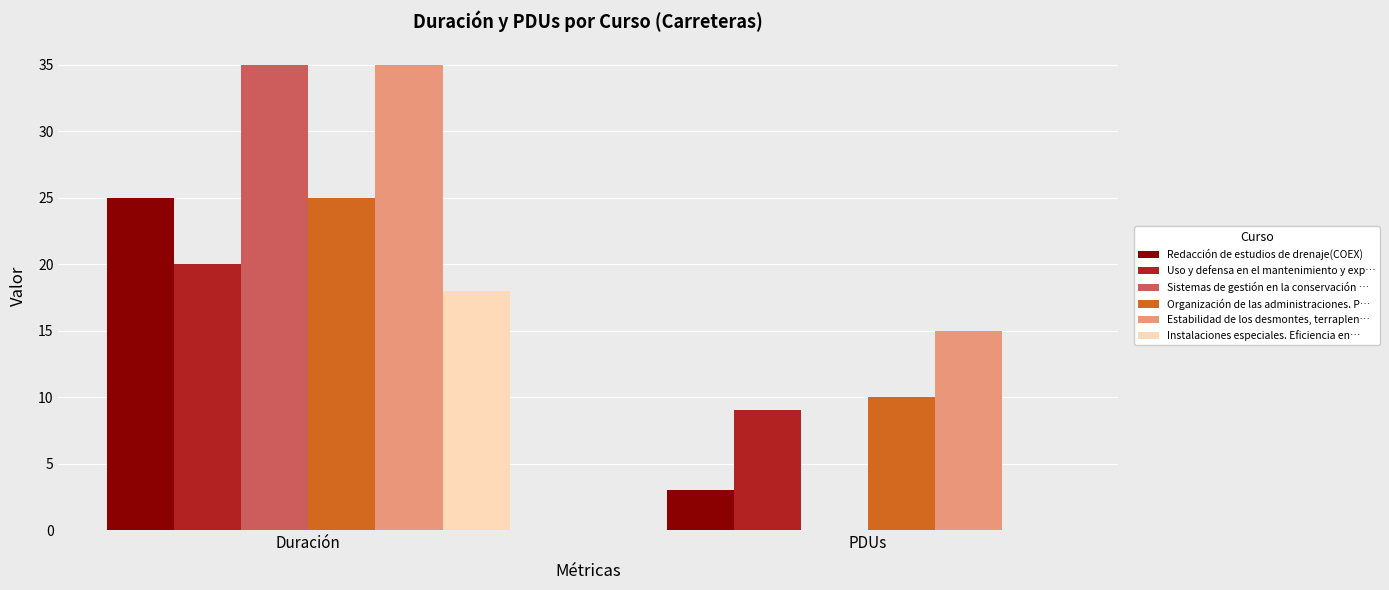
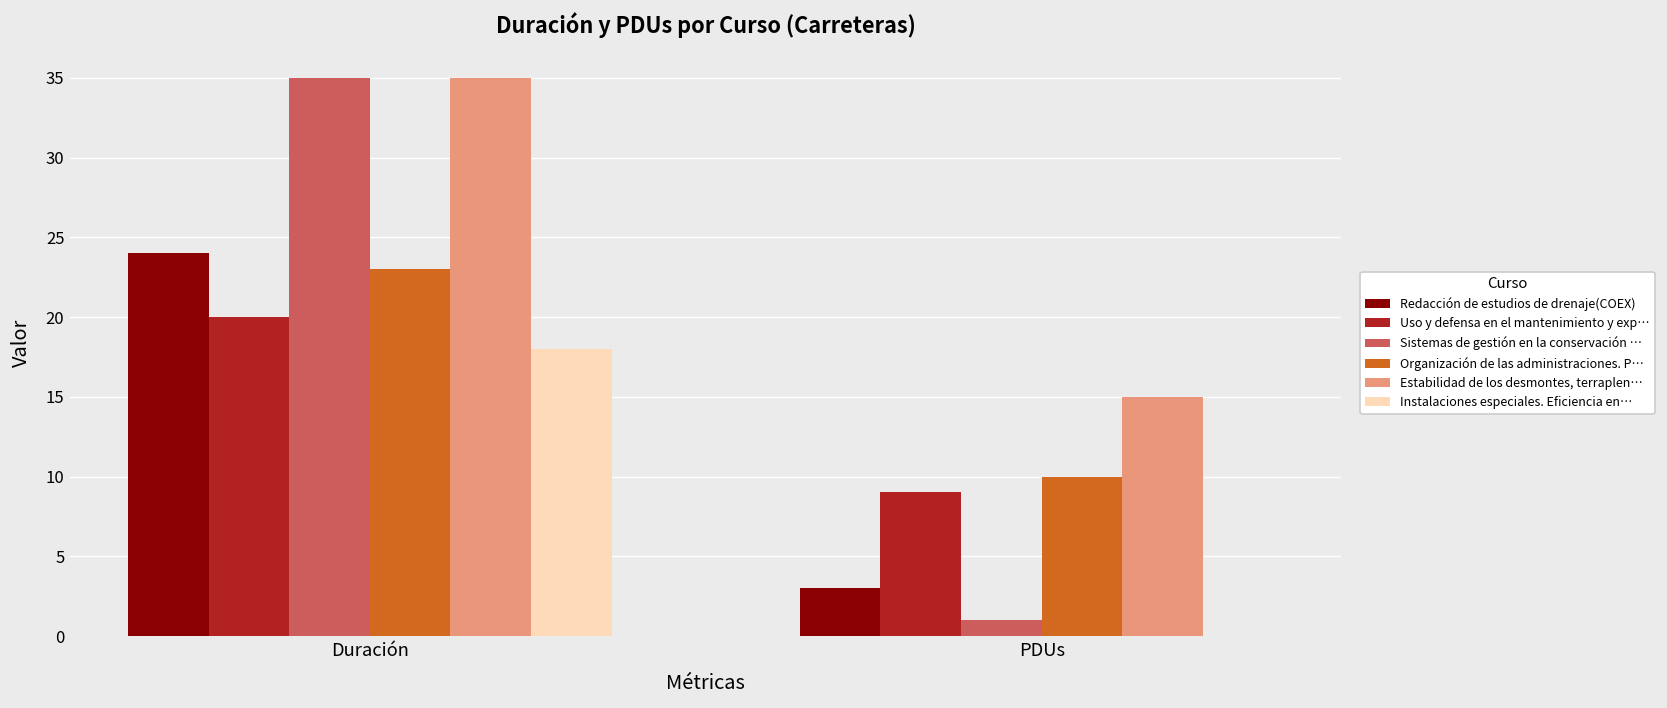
Redacción de estudios de drenaje(COEX), Duración: 25 -> 24
Organización de las administraciones. P…, Duración: 25 -> 23
Sistemas de gestión en la conservación …, PDUs: 0 -> 1
